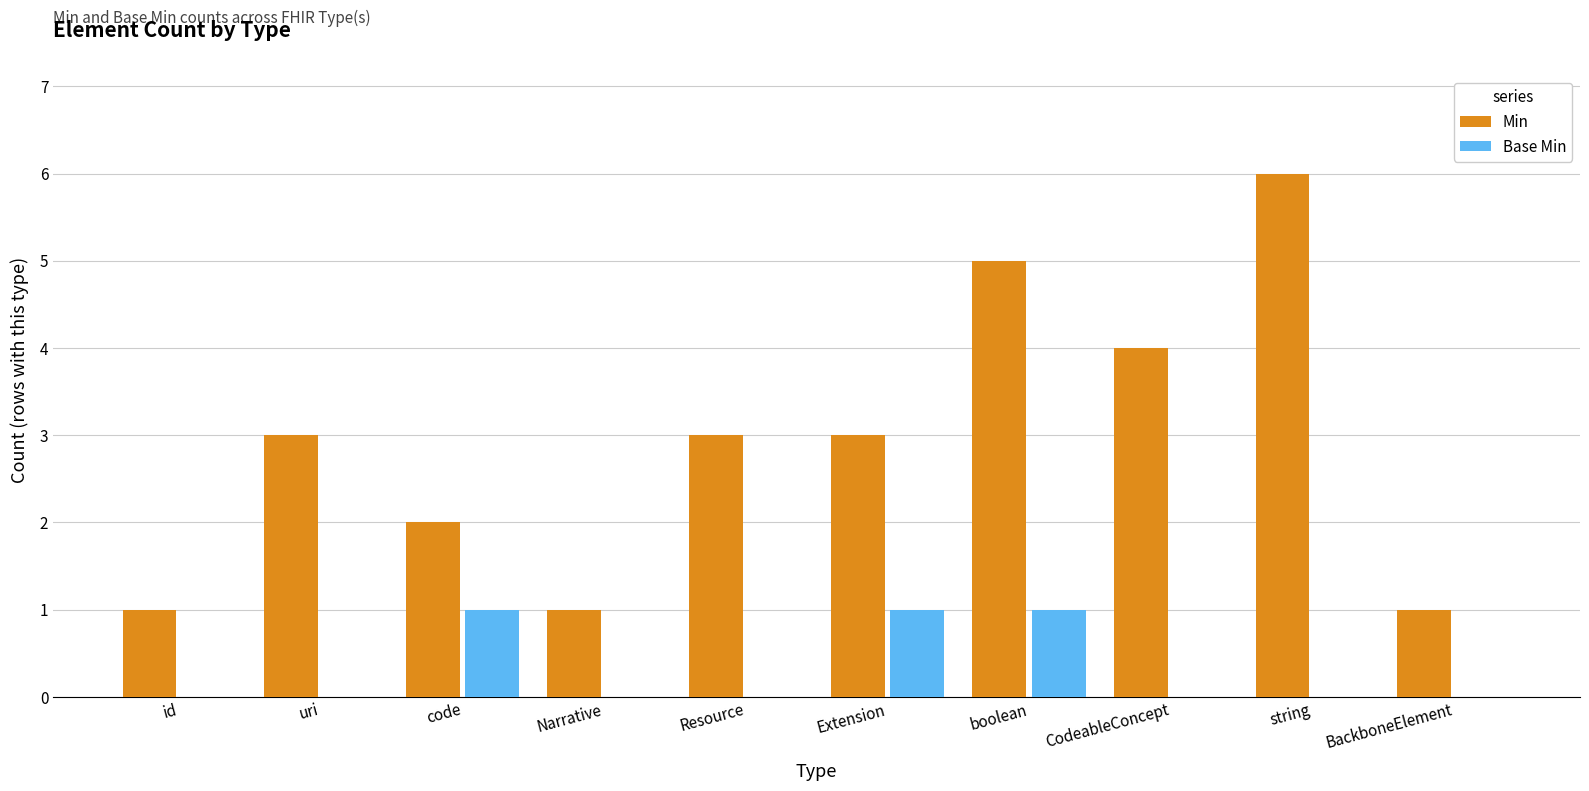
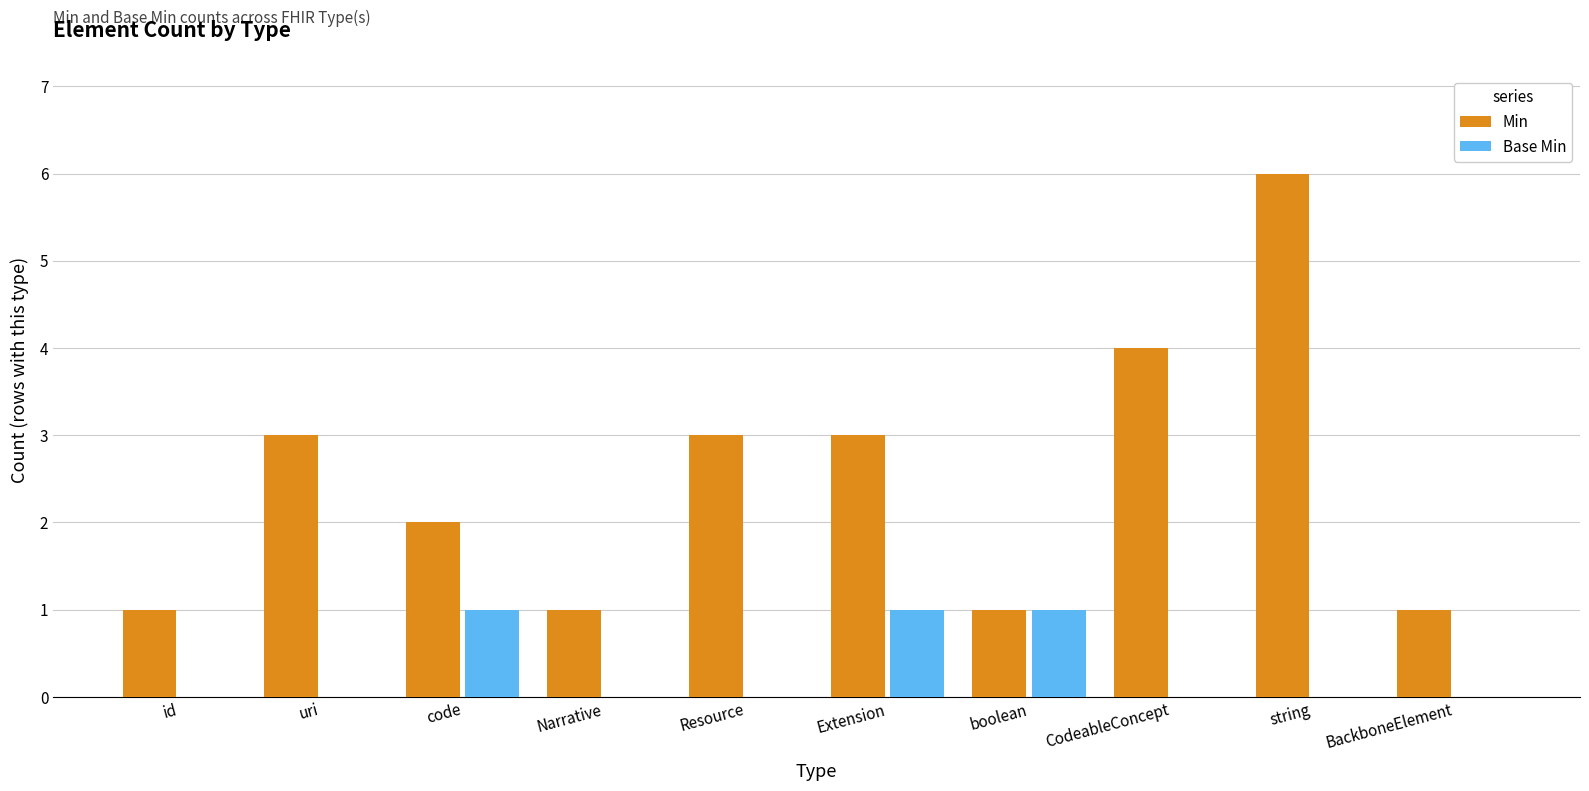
Min, boolean: 5 -> 1
